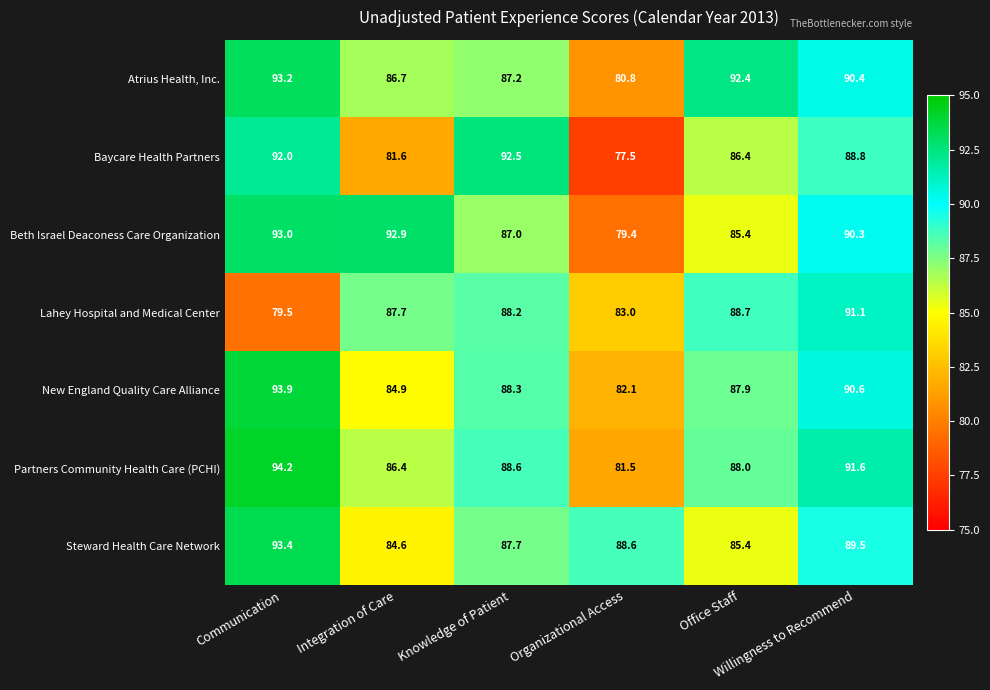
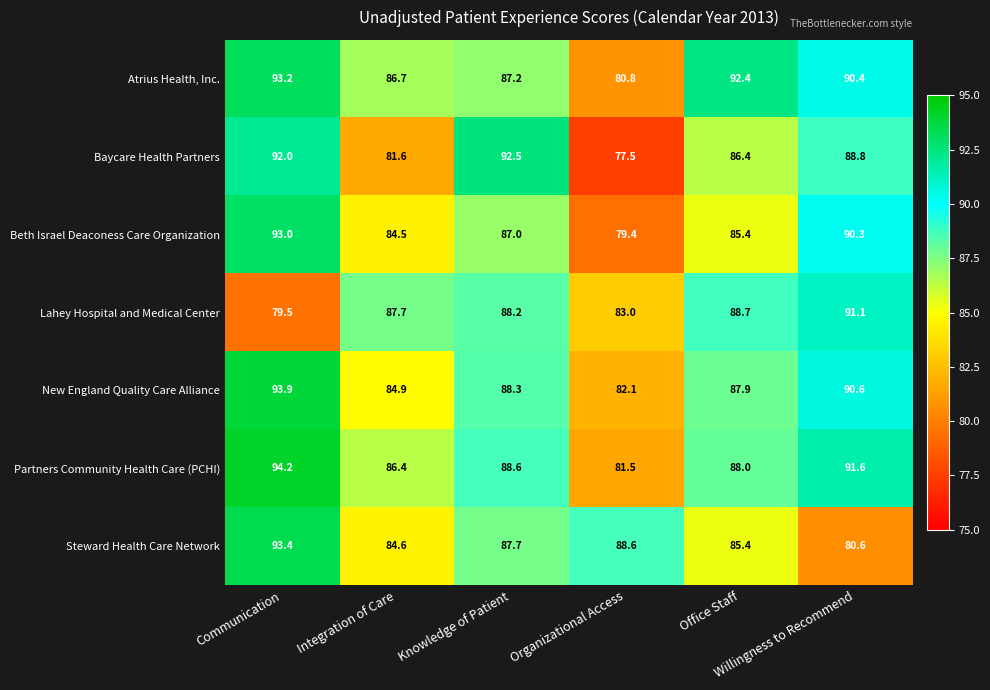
Beth Israel Deaconess Care Organization, Integration of Care: 92.9 -> 84.5
Steward Health Care Network, Willingness to Recommend: 89.5 -> 80.6
